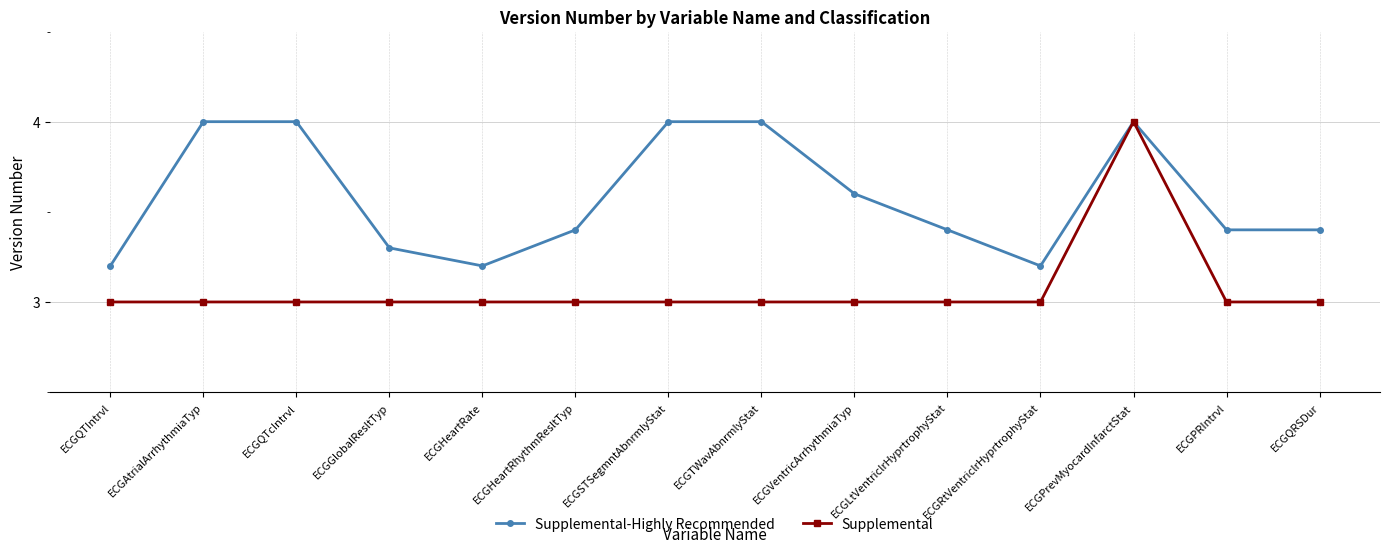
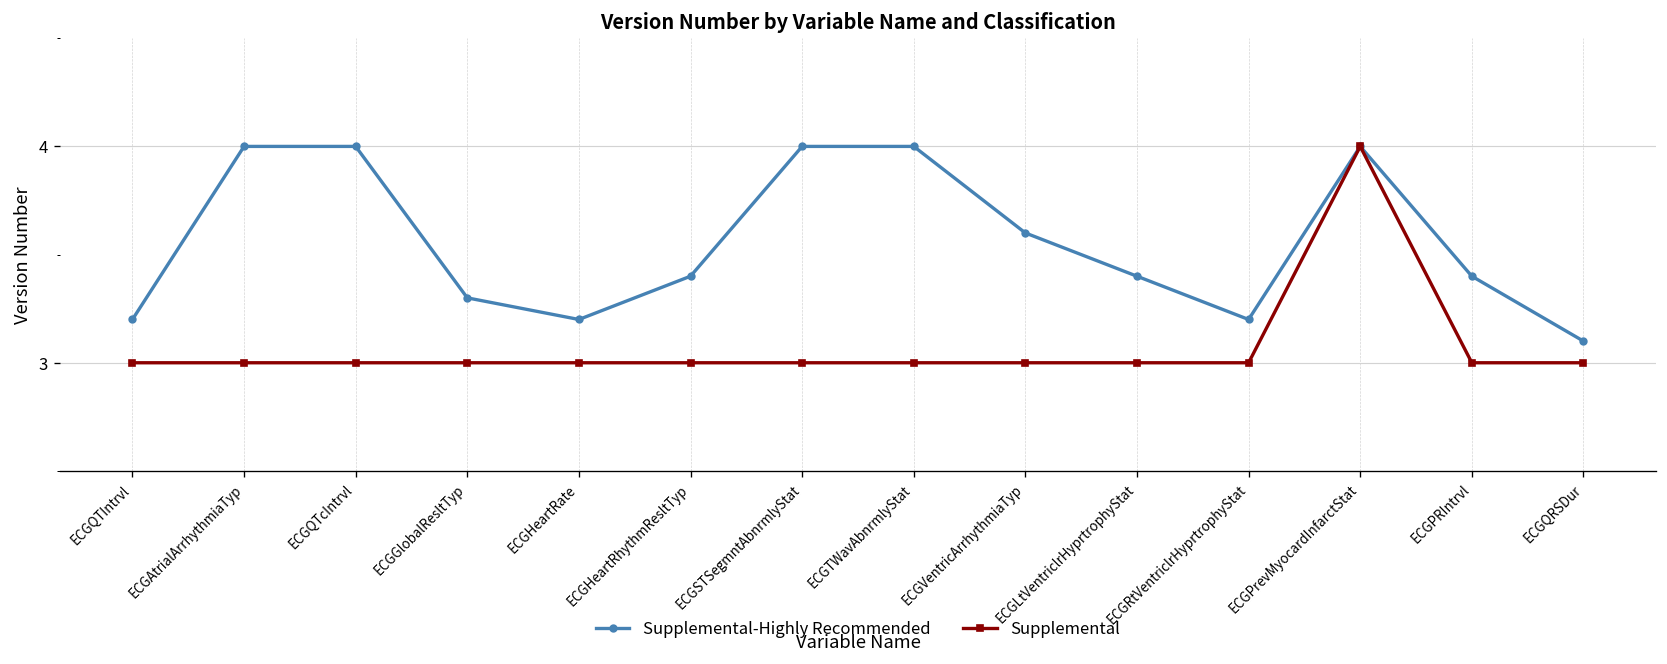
Supplemental-Highly Recommended, ECGQRSDur: 3.4 -> 3.1
